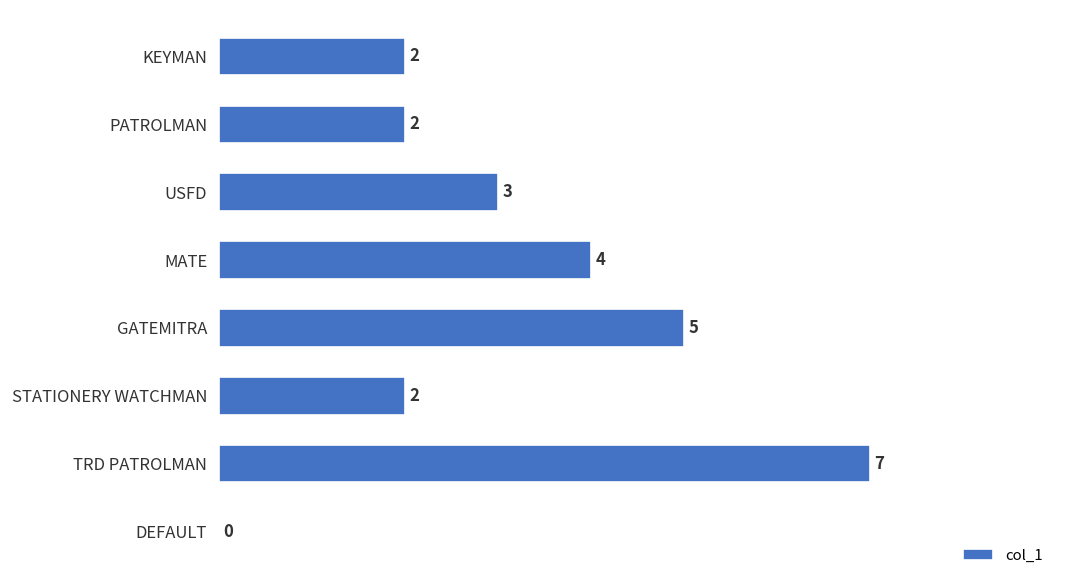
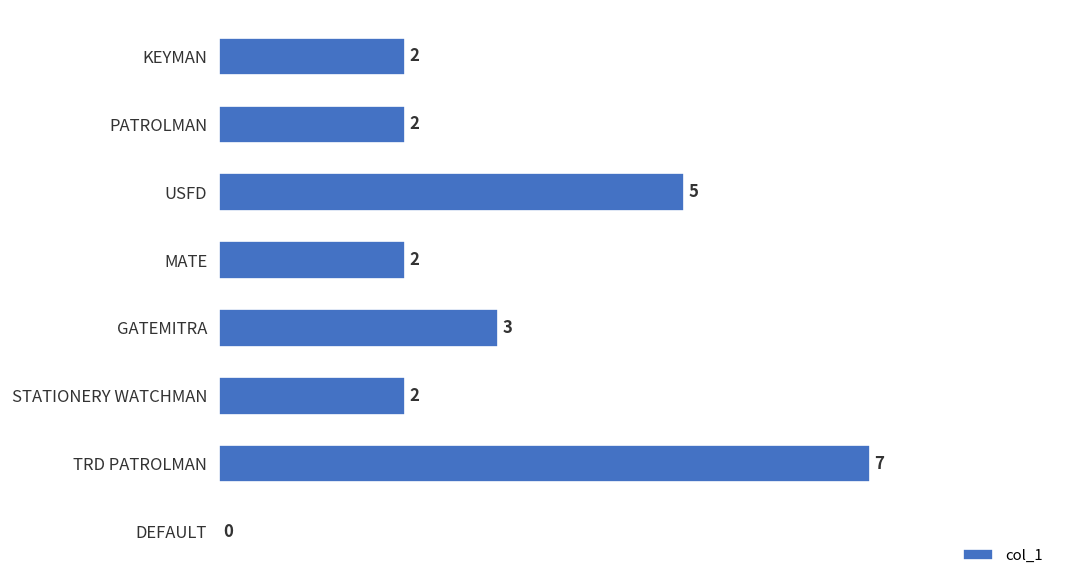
USFD: 3 -> 5
MATE: 4 -> 2
GATEMITRA: 5 -> 3
